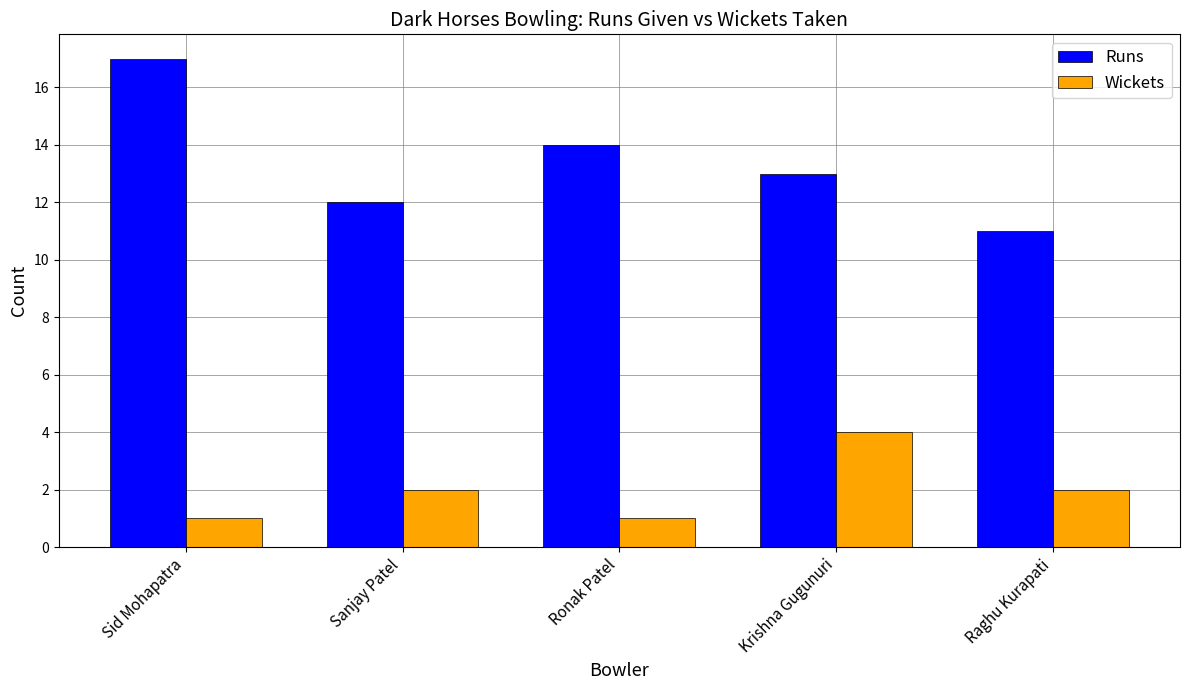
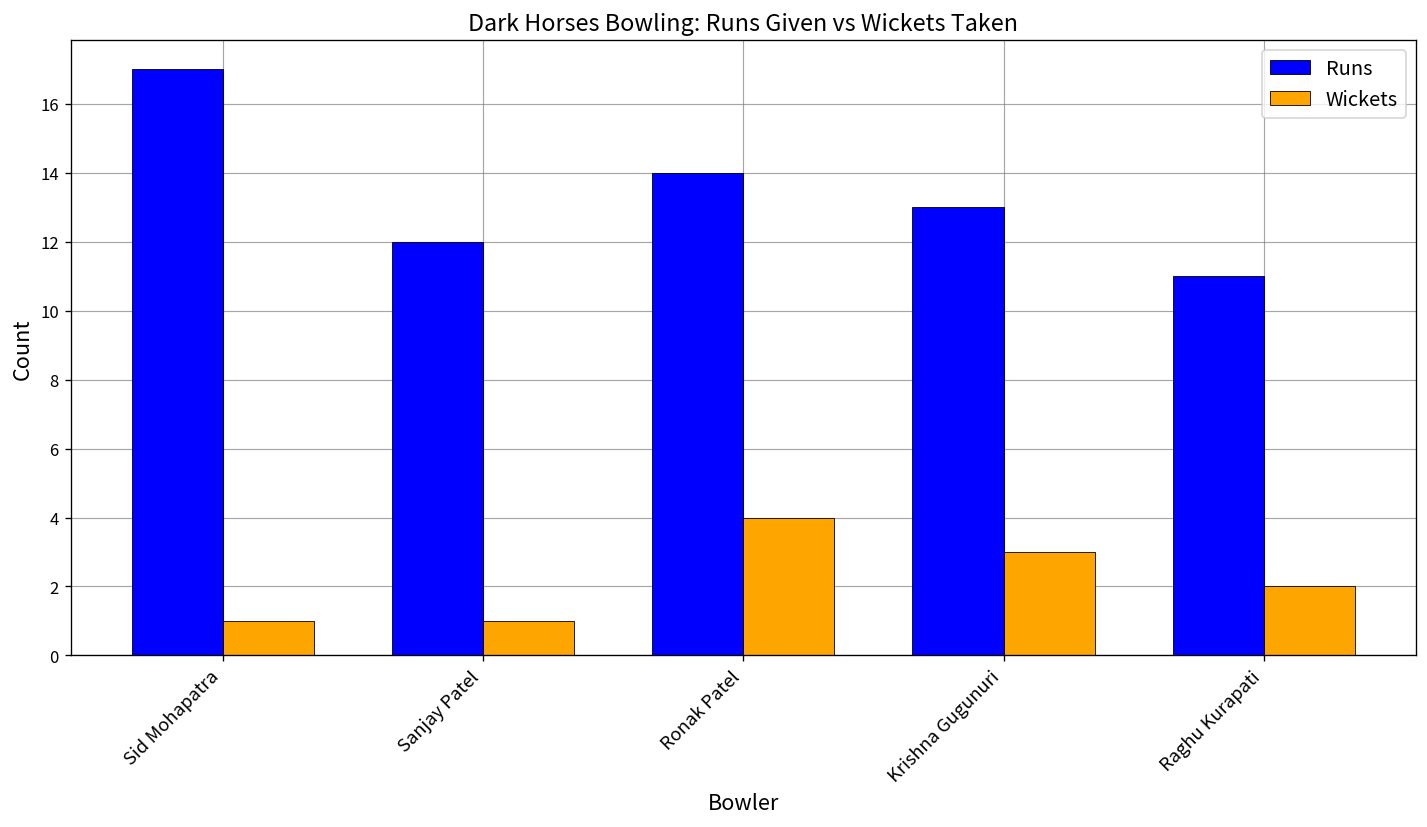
Wickets, Sanjay Patel: 2 -> 1
Wickets, Ronak Patel: 1 -> 4
Wickets, Krishna Gugunuri: 4 -> 3
